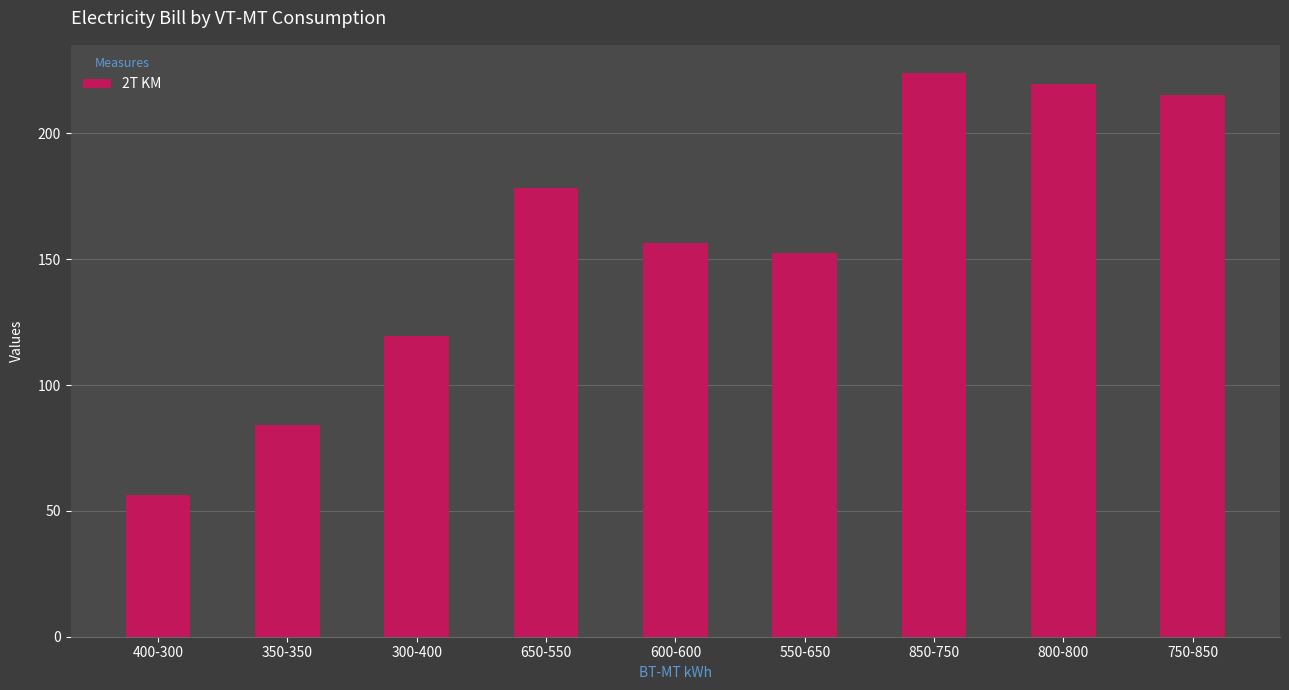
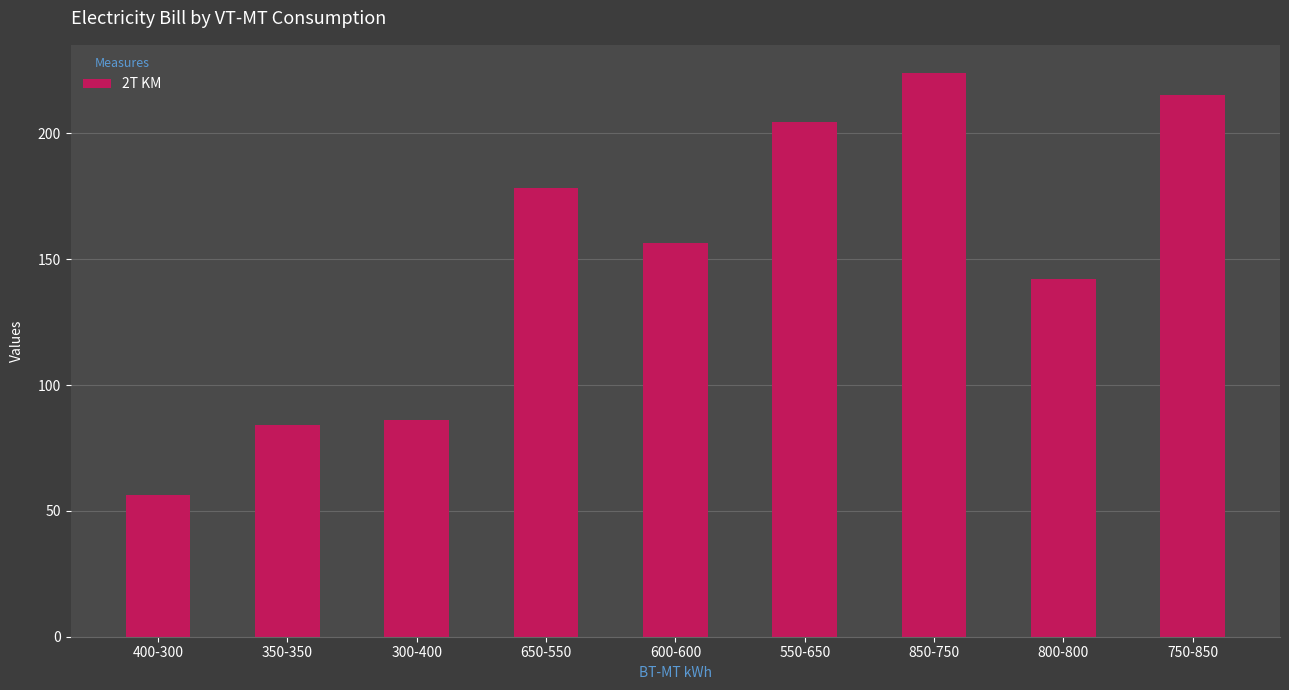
300-400: 120 -> 86
550-650: 152 -> 204
800-800: 220 -> 142
